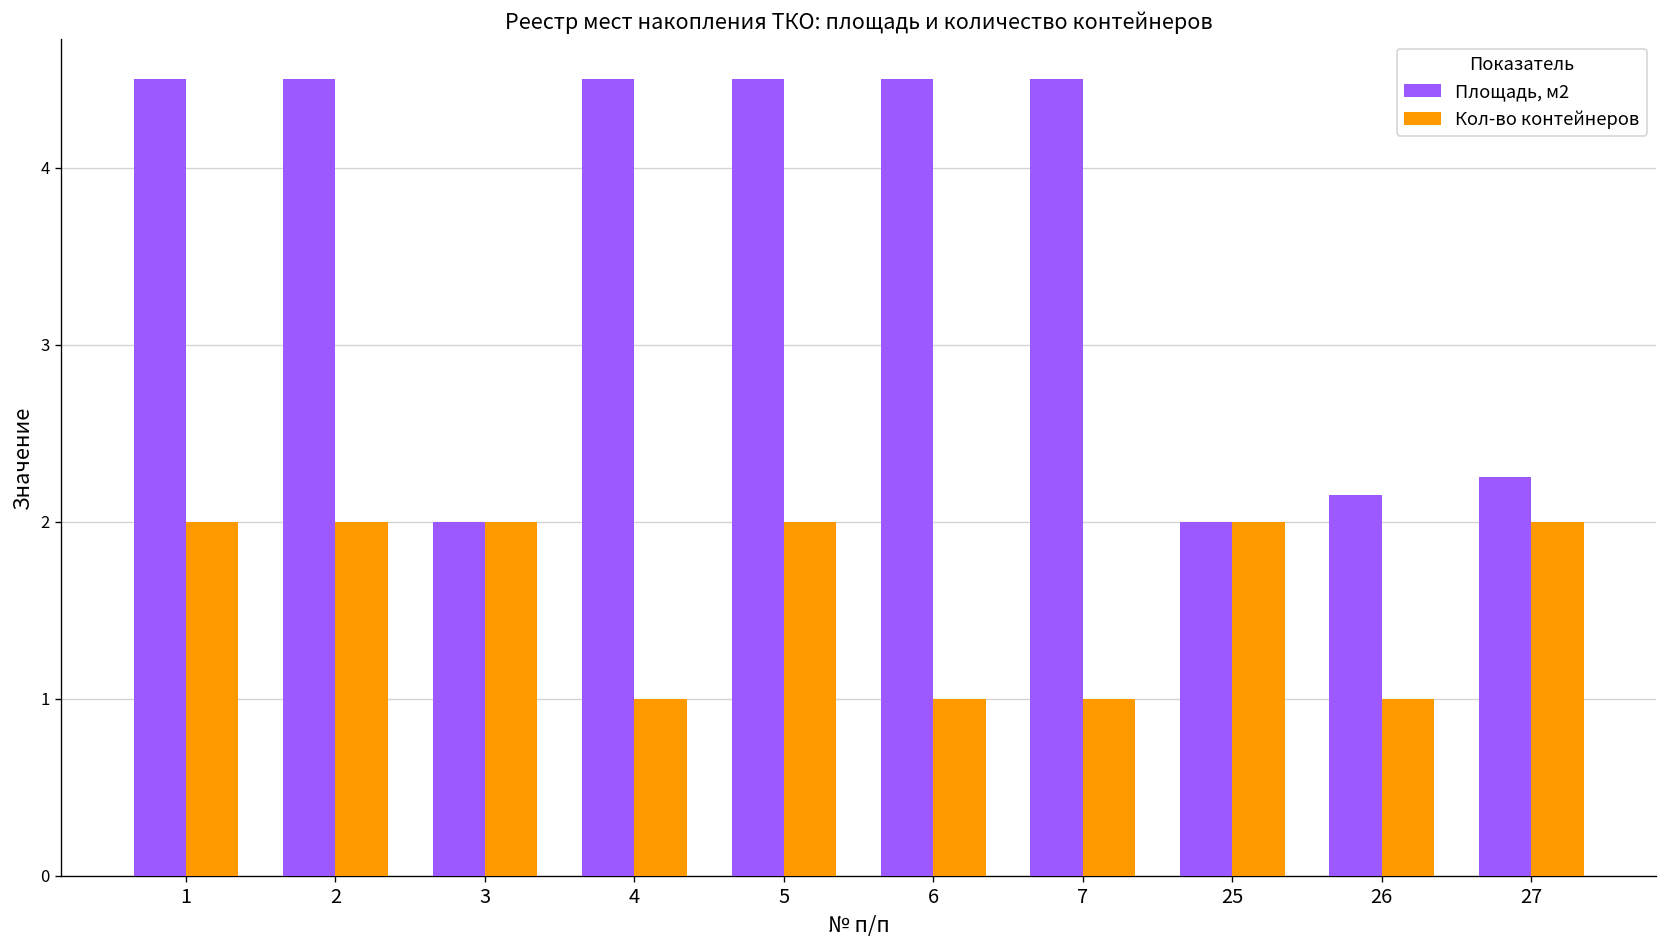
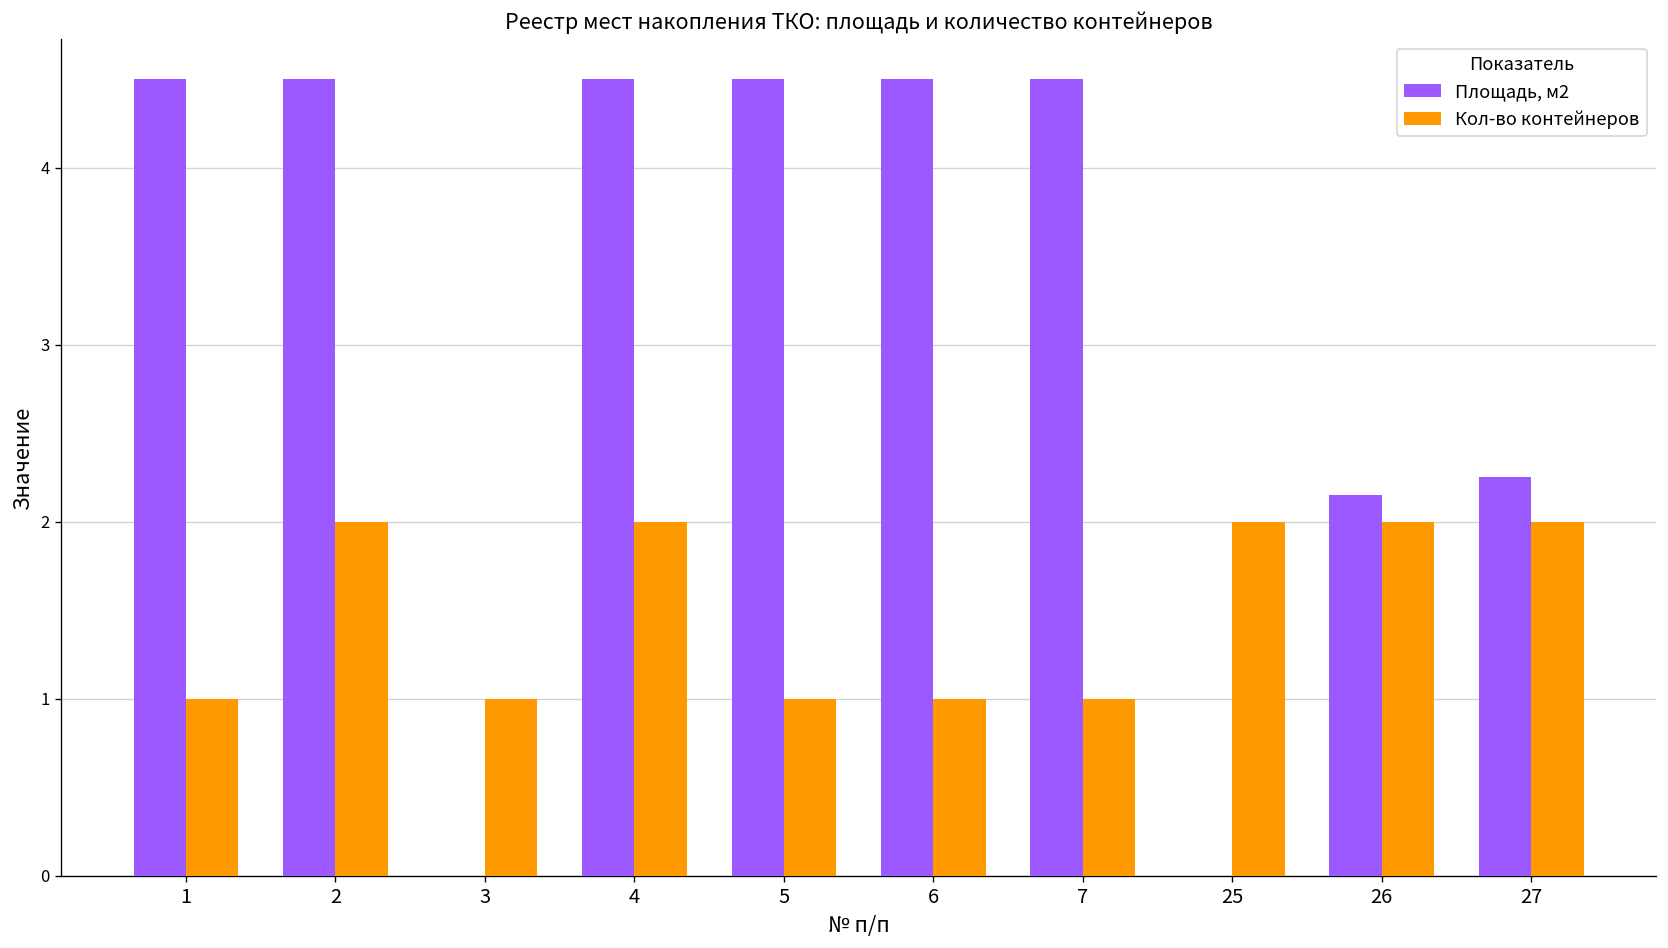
Кол-во контейнеров, 1: 2 -> 1
Площадь, м2, 3: 2 -> 0
Кол-во контейнеров, 3: 2 -> 1
Кол-во контейнеров, 4: 1 -> 2
Кол-во контейнеров, 5: 2 -> 1
Площадь, м2, 25: 2 -> 0
Кол-во контейнеров, 26: 1 -> 2
